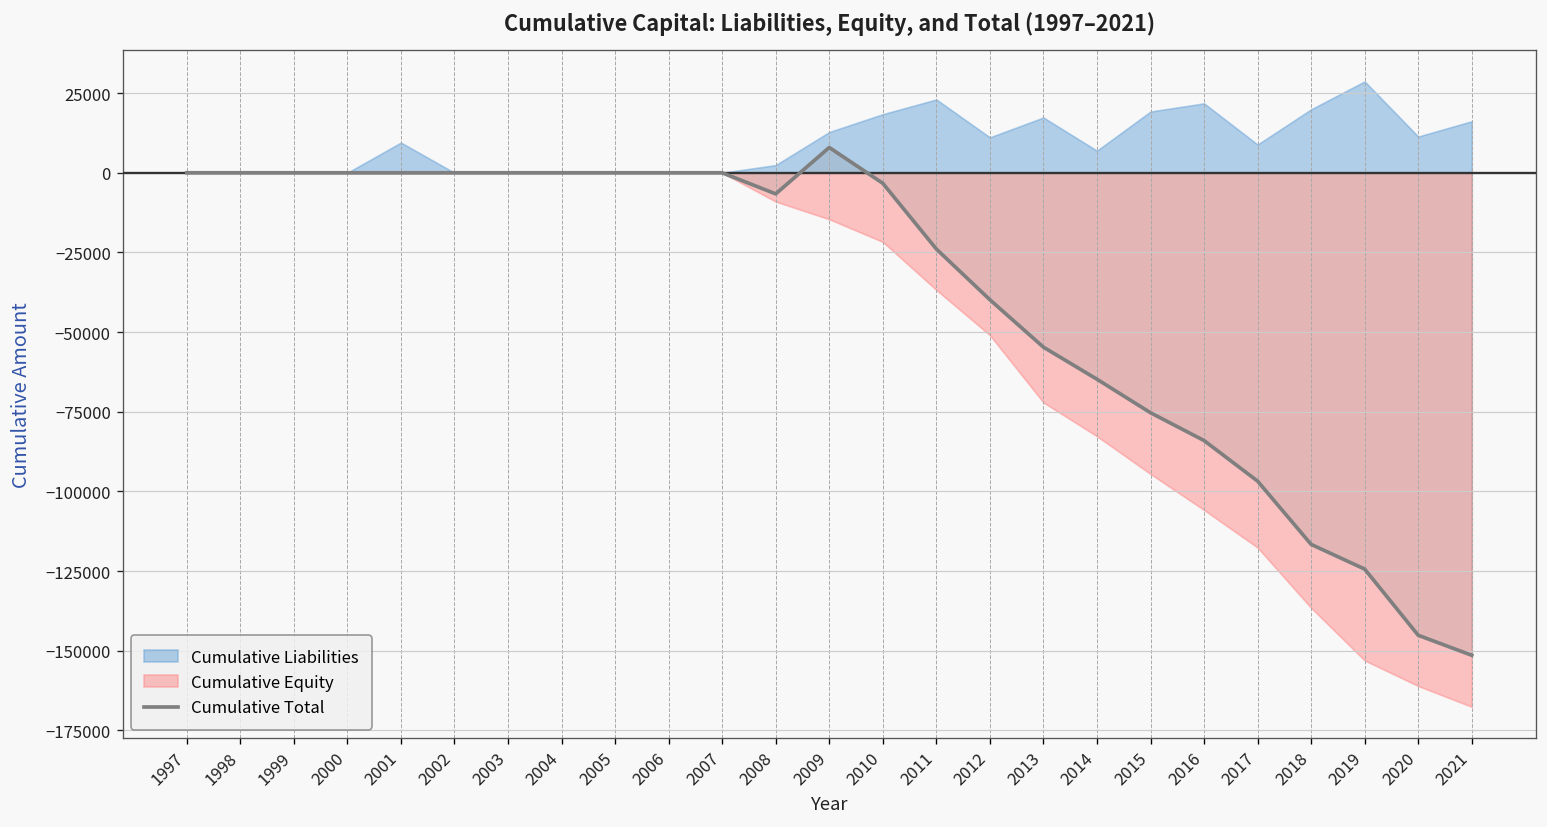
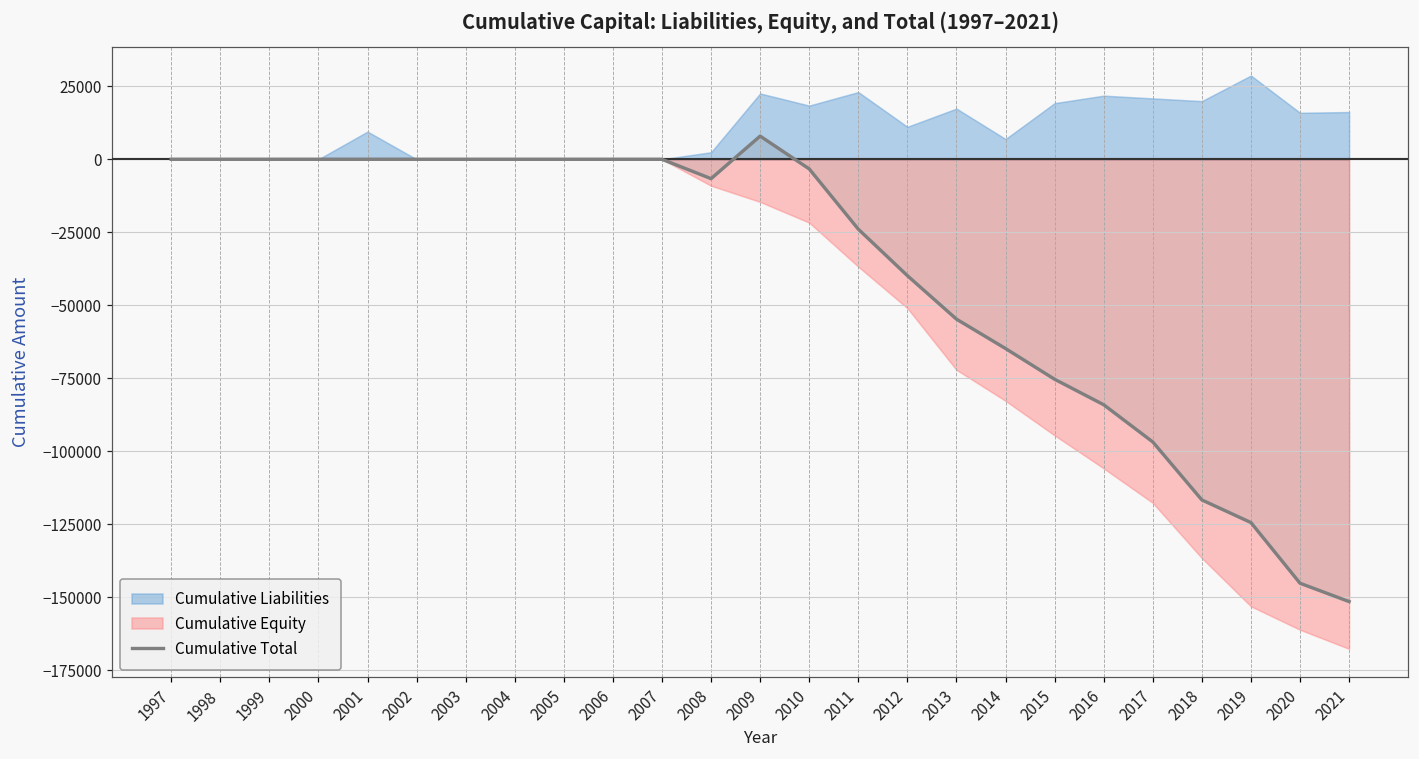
Cumulative Liabilities, 2009: 13000 -> 23000
Cumulative Liabilities, 2017: 9000 -> 21000
Cumulative Liabilities, 2020: 11000 -> 16000
